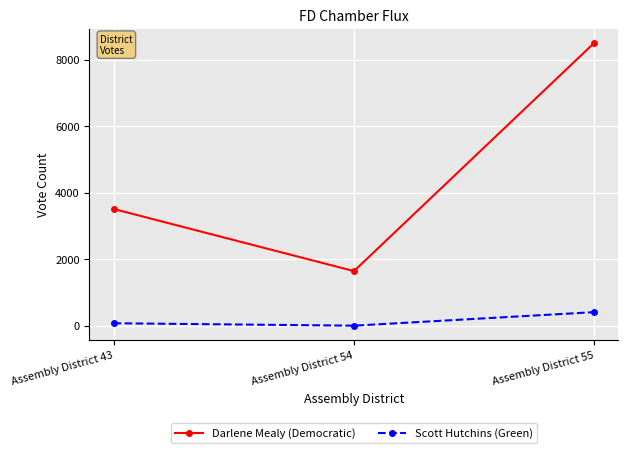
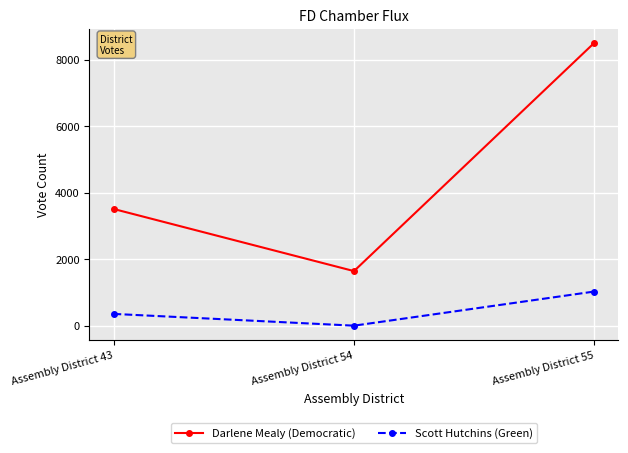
Scott Hutchins (Green), Assembly District 43: 100 -> 400
Scott Hutchins (Green), Assembly District 55: 400 -> 1000
